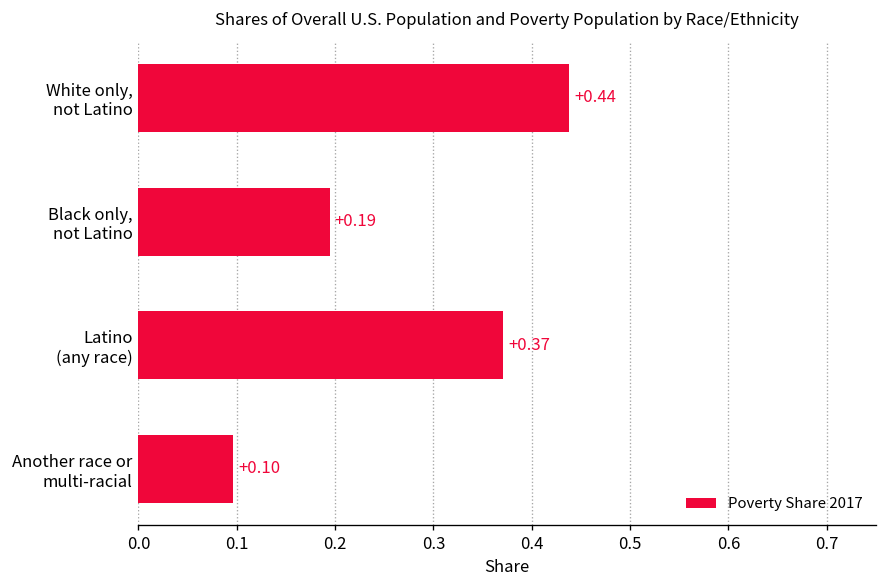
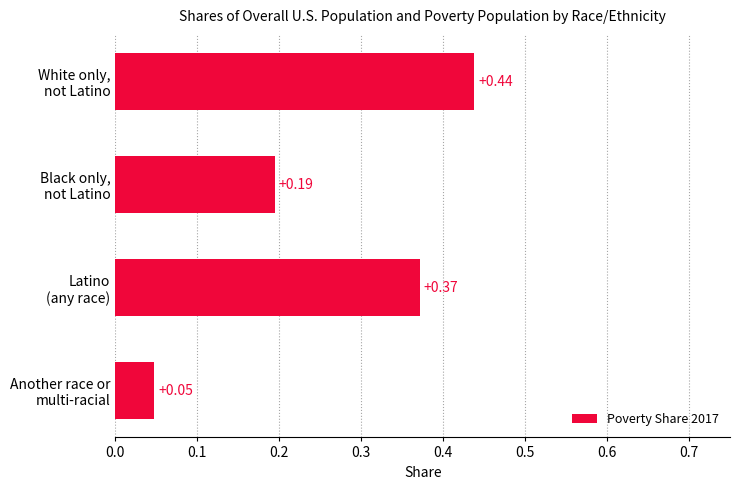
Another race or multi-racial: +0.10 -> +0.05
